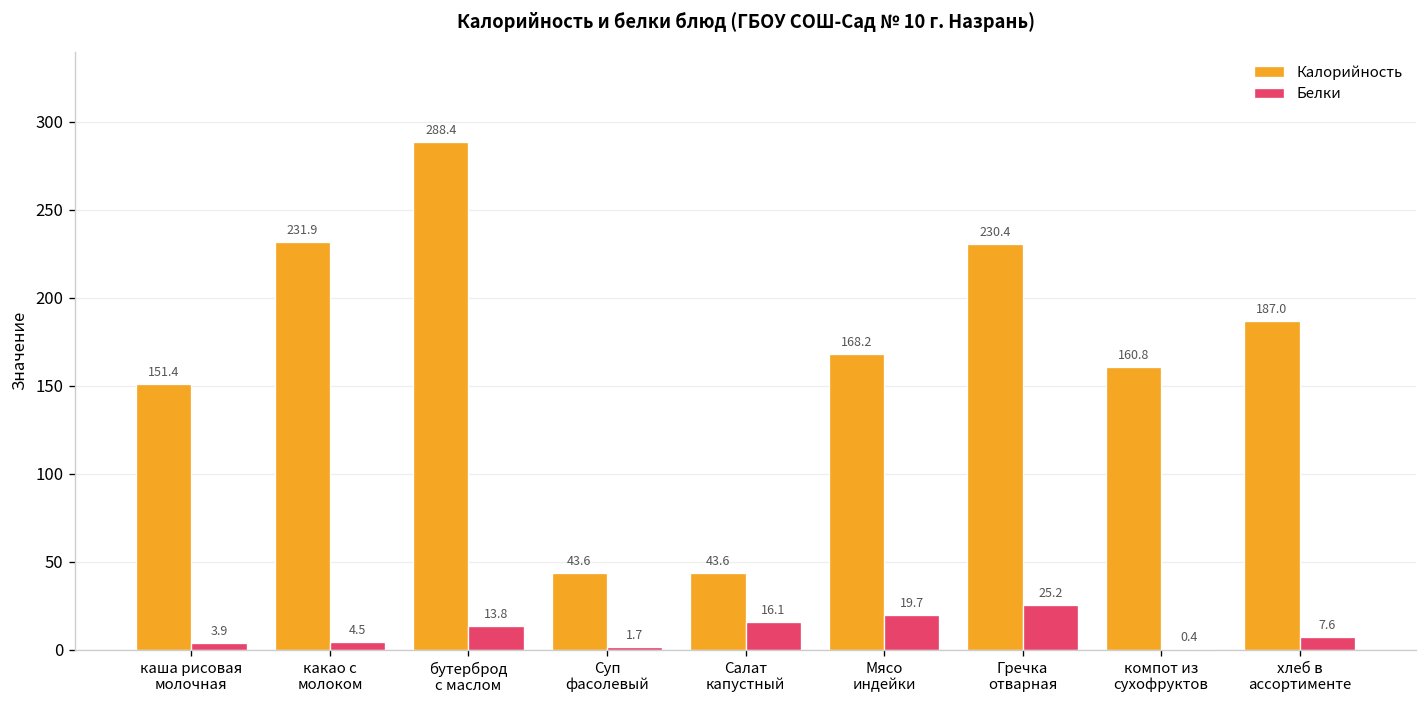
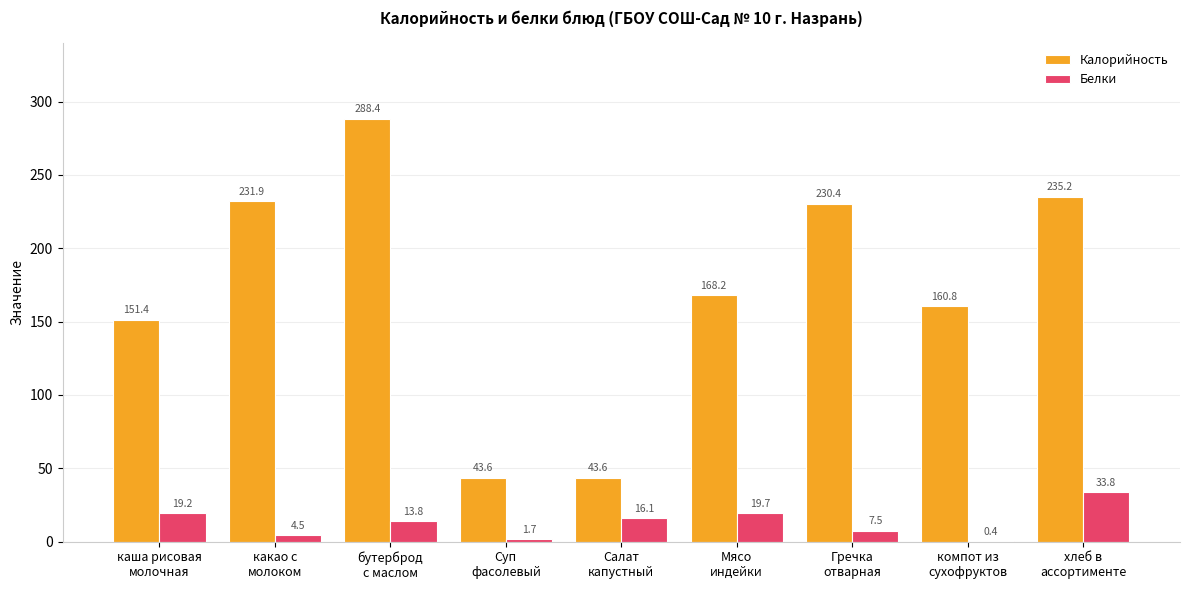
Белки, каша рисовая молочная: 3.9 -> 19.2
Белки, Гречка отварная: 25.2 -> 7.5
Калорийность, хлеб в ассортименте: 187.0 -> 235.2
Белки, хлеб в ассортименте: 7.6 -> 33.8
